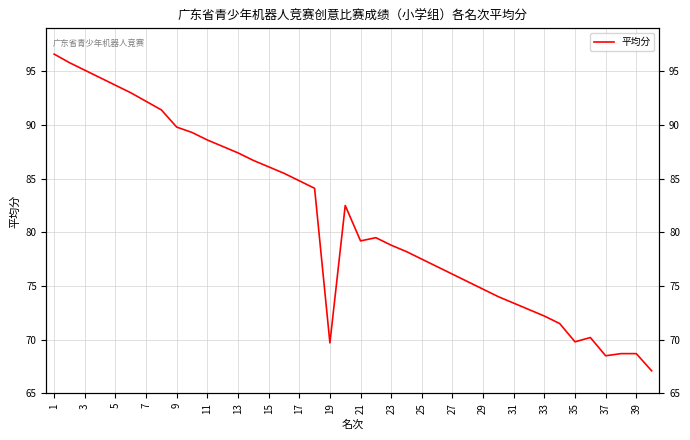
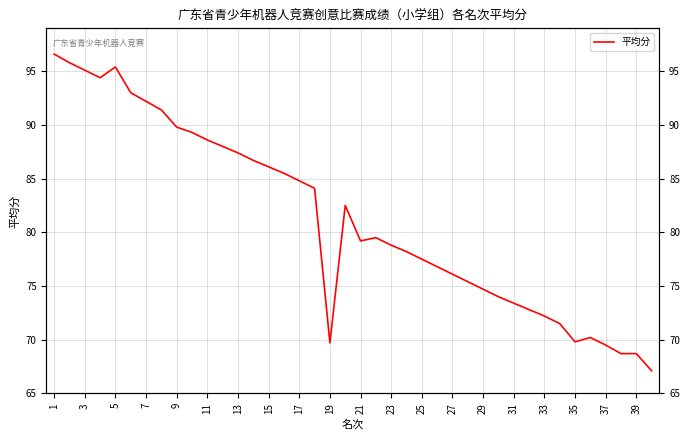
5: 93.7 -> 95.4
37: 68.5 -> 69.5
